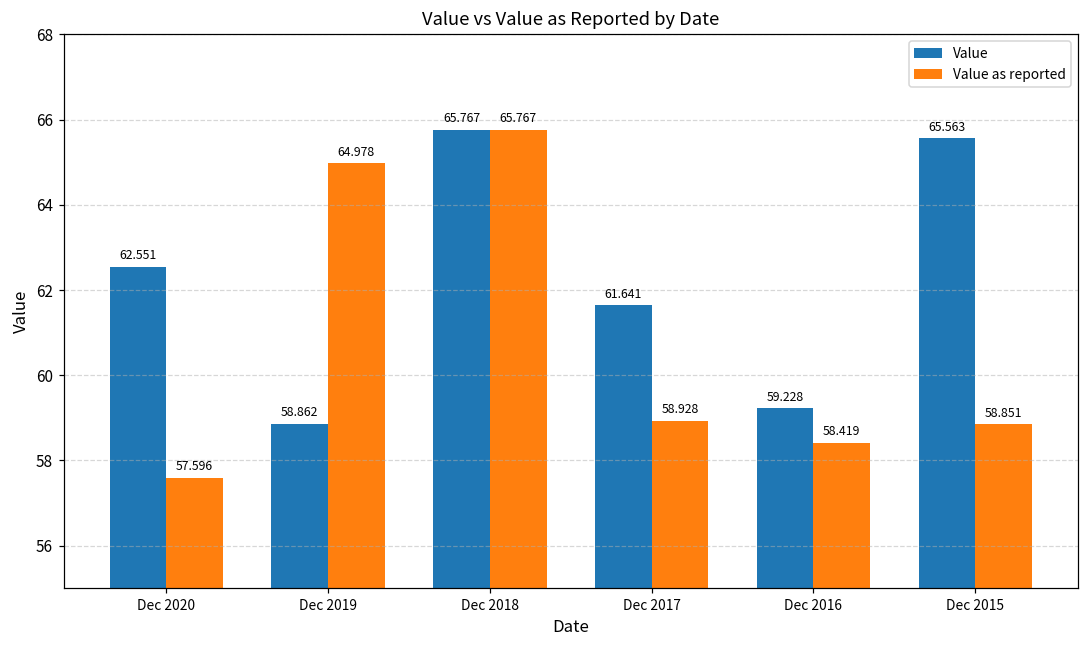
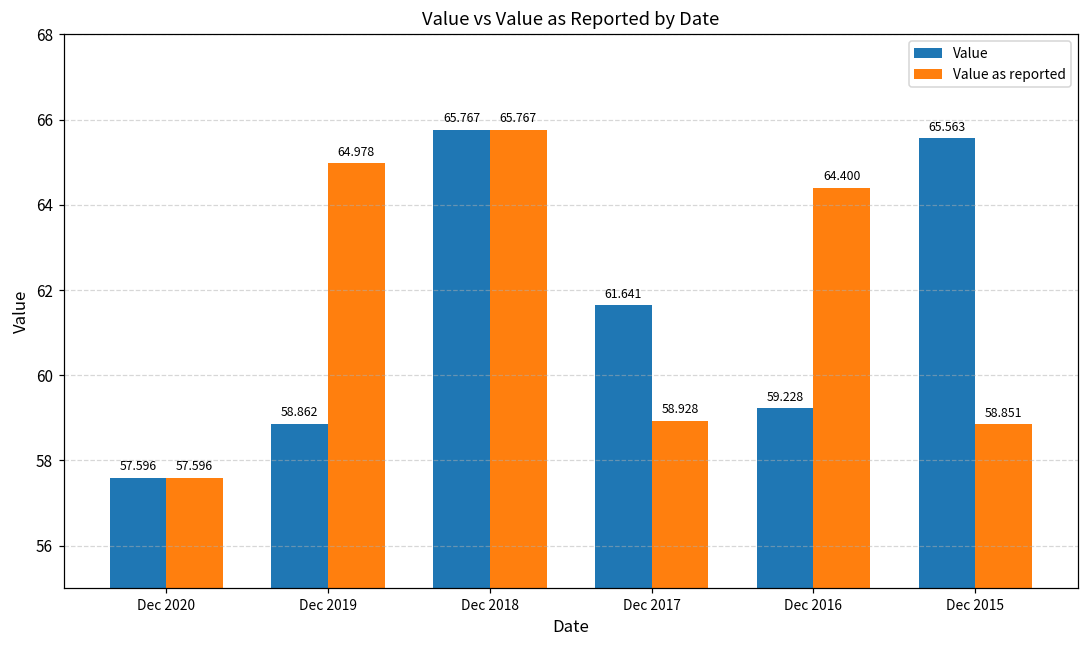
Value, Dec 2020: 62.551 -> 57.596
Value as reported, Dec 2016: 58.419 -> 64.400
